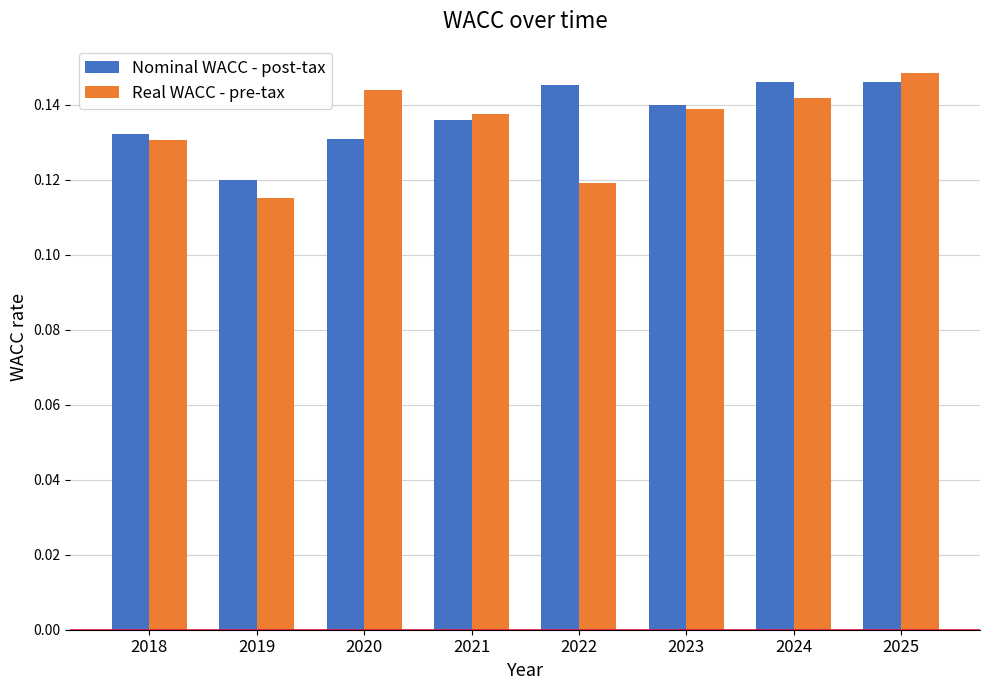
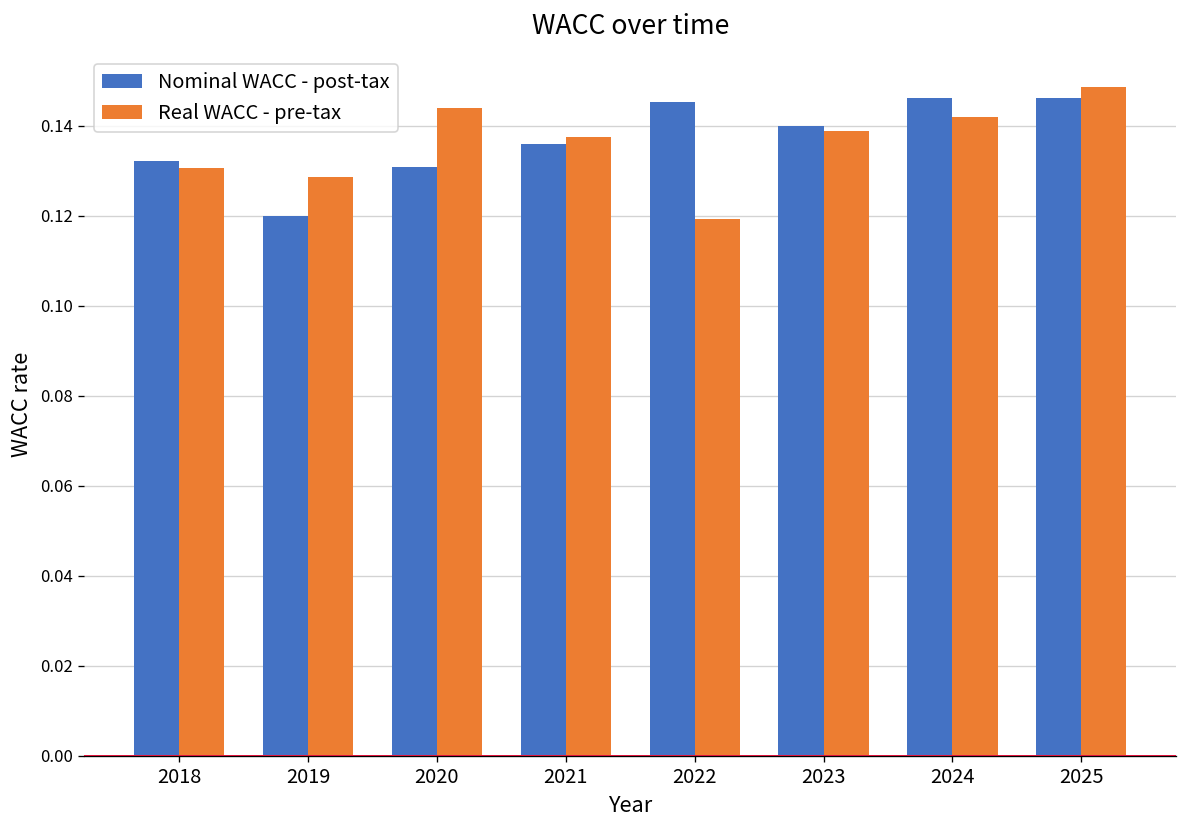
Real WACC - pre-tax, 2019: 0.115 -> 0.129
